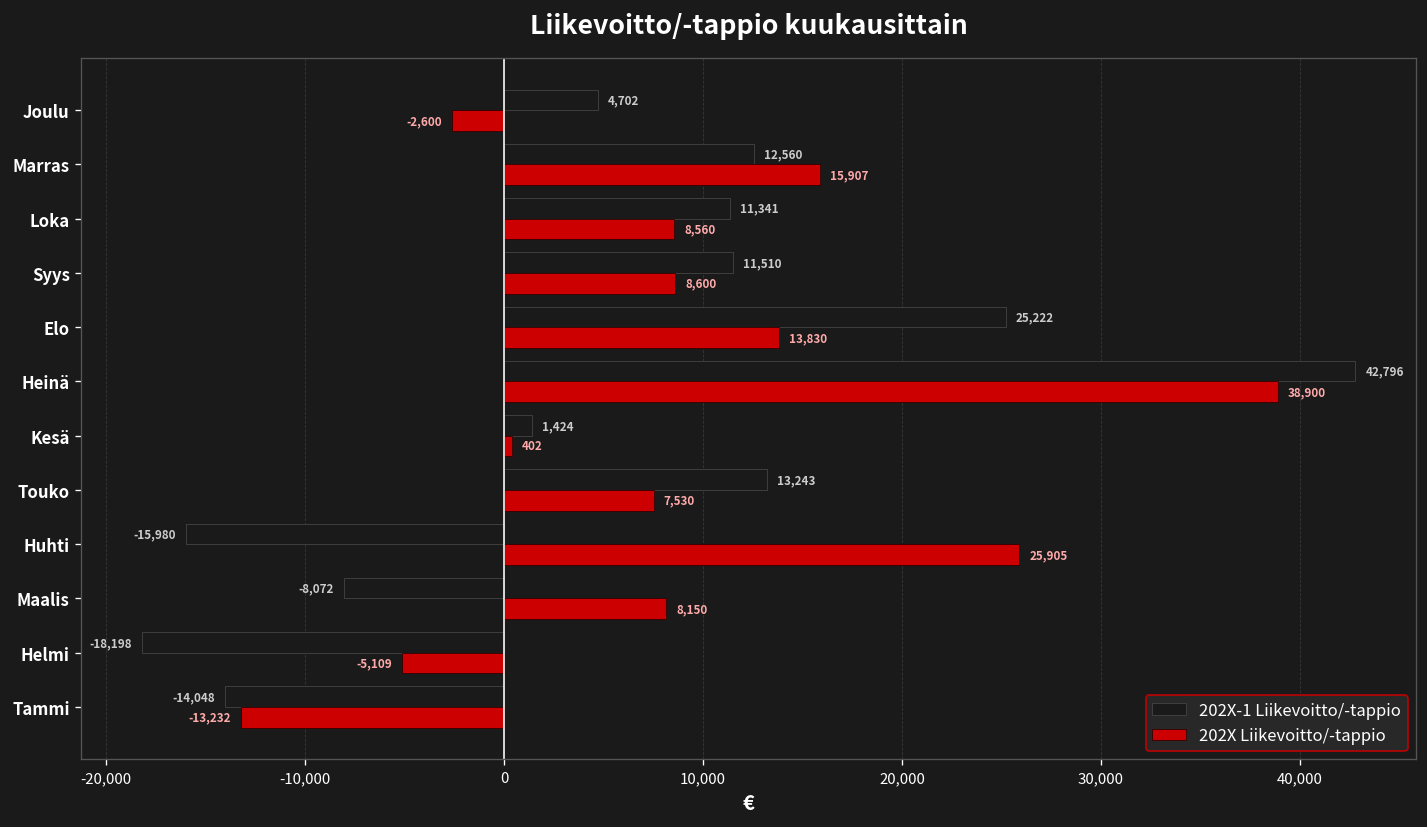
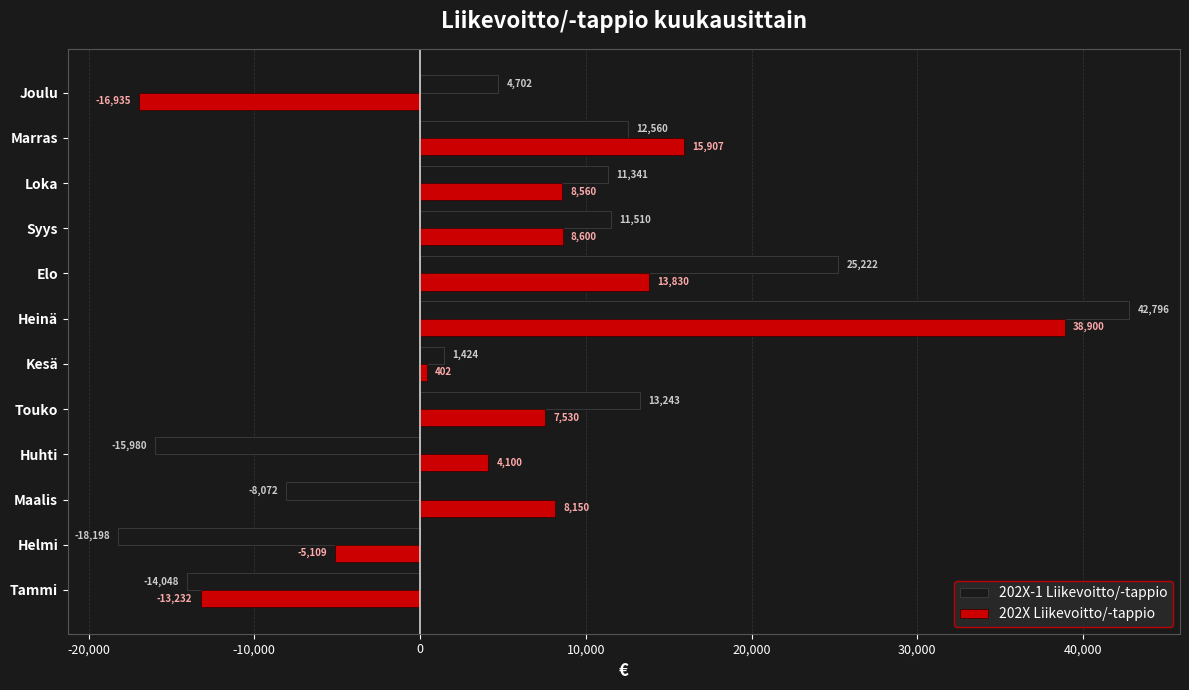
202X Liikevoitto/-tappio, Joulu: -2,600 -> -16,935
202X Liikevoitto/-tappio, Huhti: 25,905 -> 4,100
